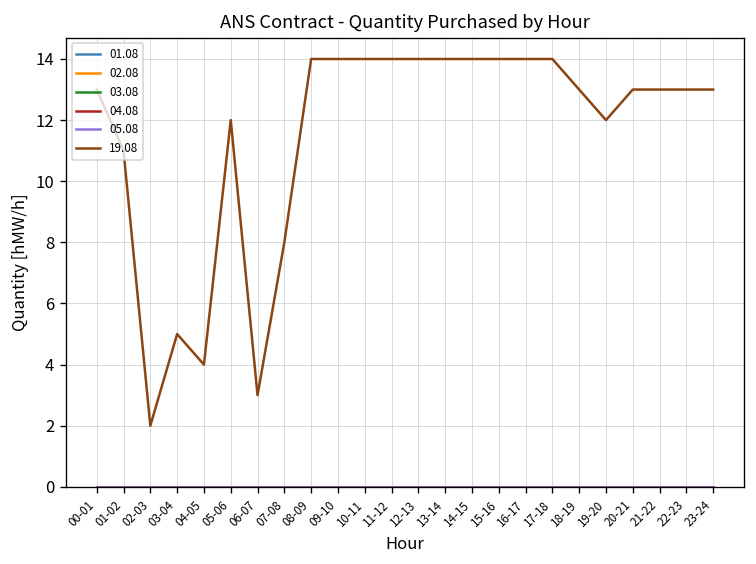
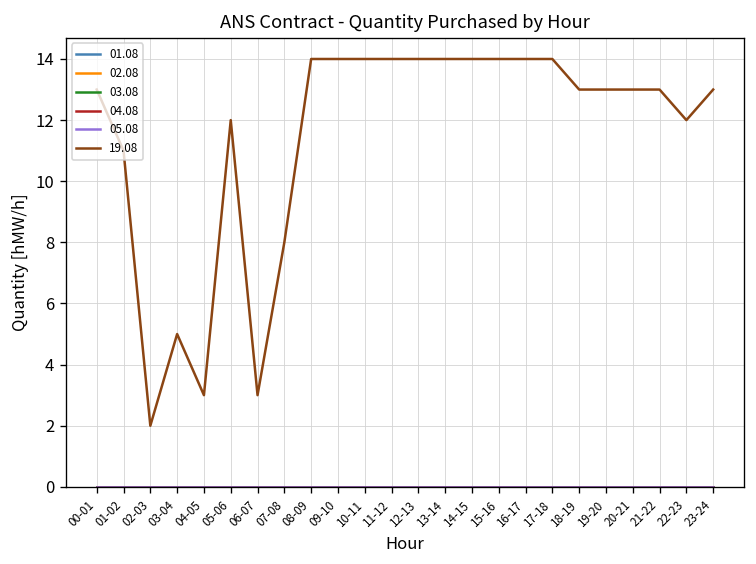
19.08, 04-05: 4 -> 3
19.08, 19-20: 12 -> 13
19.08, 22-23: 13 -> 12
